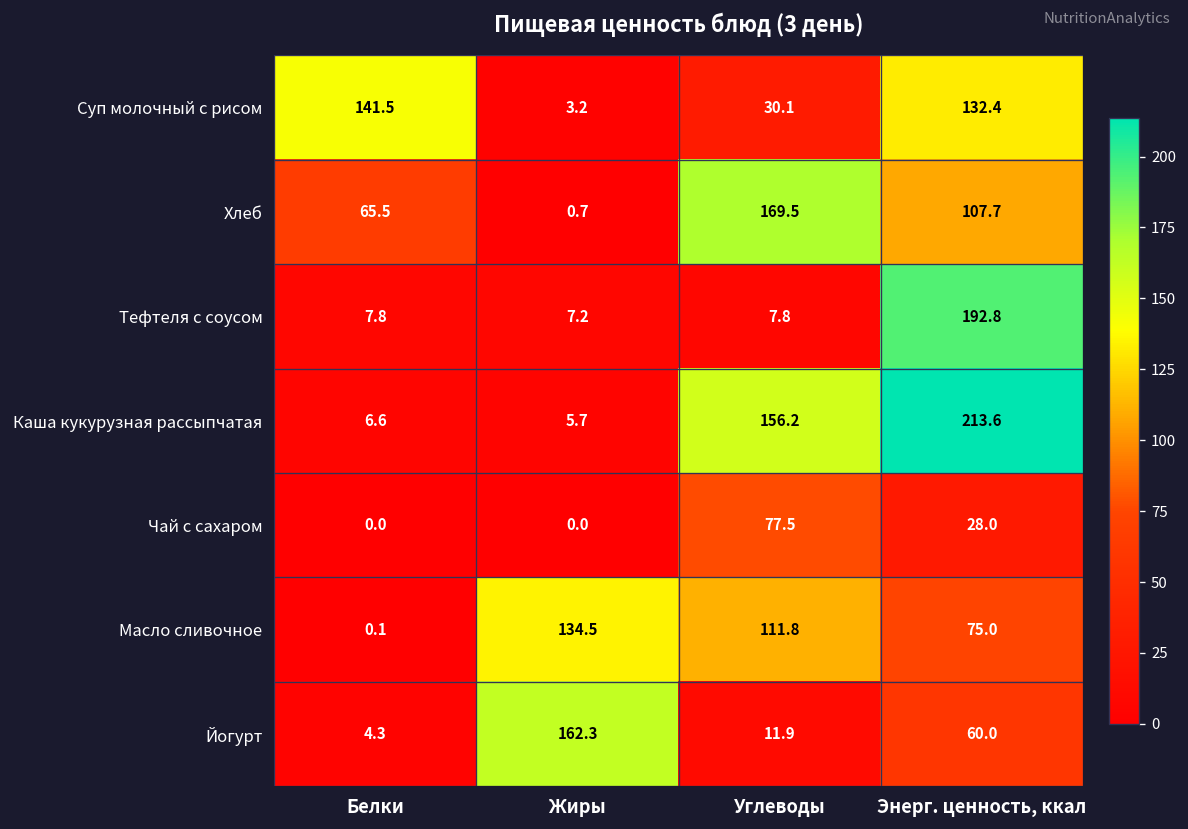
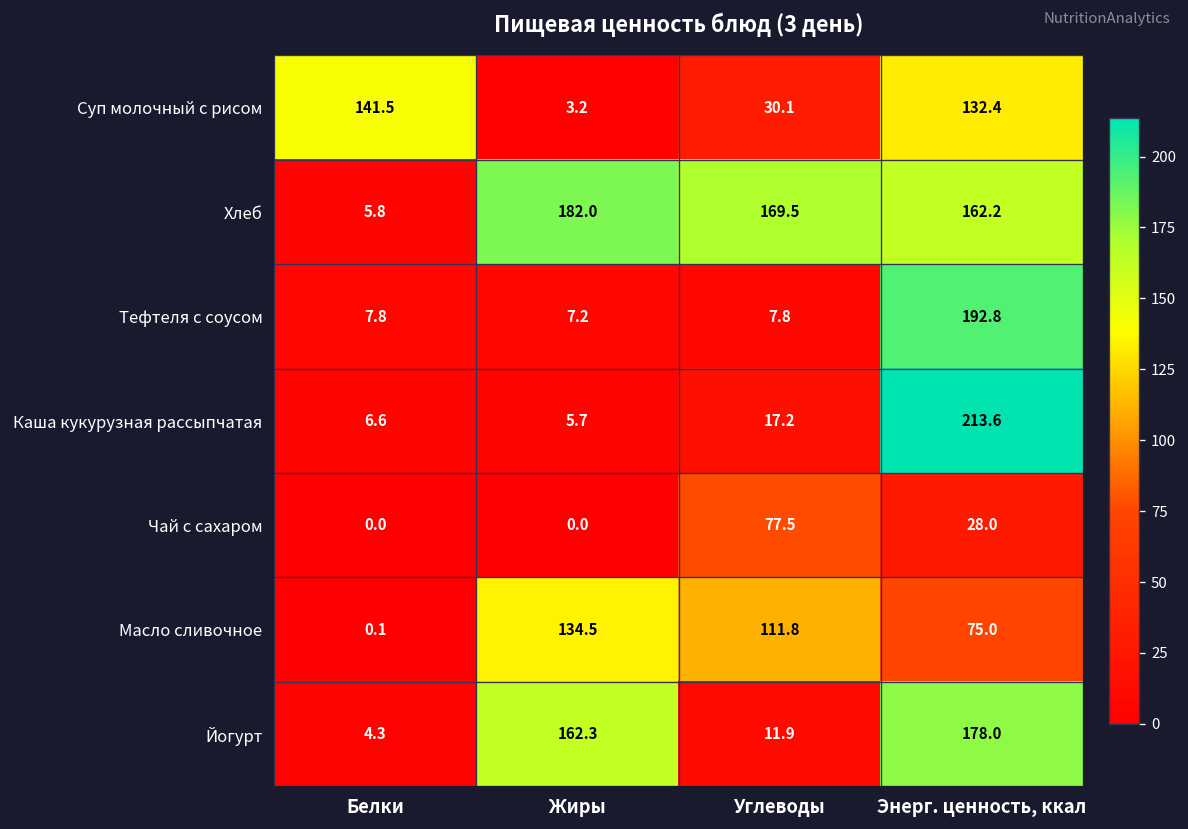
Хлеб, Белки: 65.5 -> 5.8
Хлеб, Жиры: 0.7 -> 182.0
Хлеб, Энерг. ценность, ккал: 107.7 -> 162.2
Каша кукурузная рассыпчатая, Углеводы: 156.2 -> 17.2
Йогурт, Энерг. ценность, ккал: 60.0 -> 178.0
